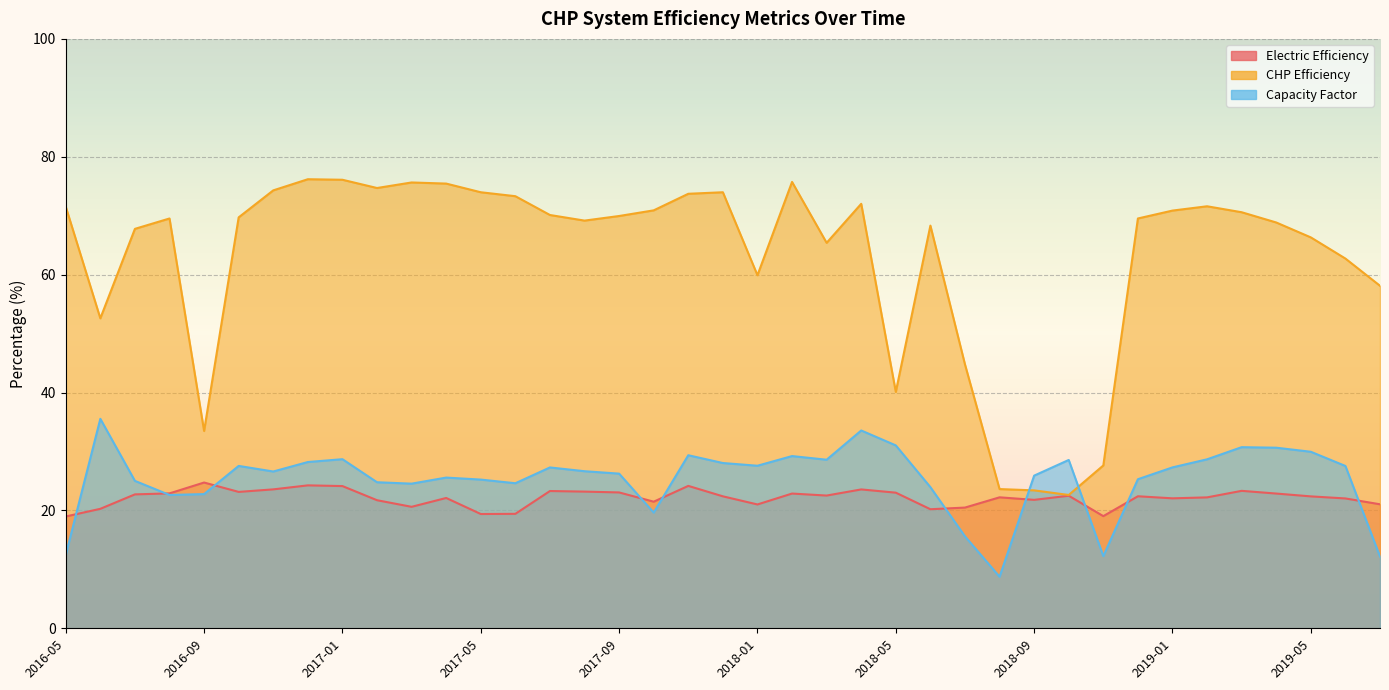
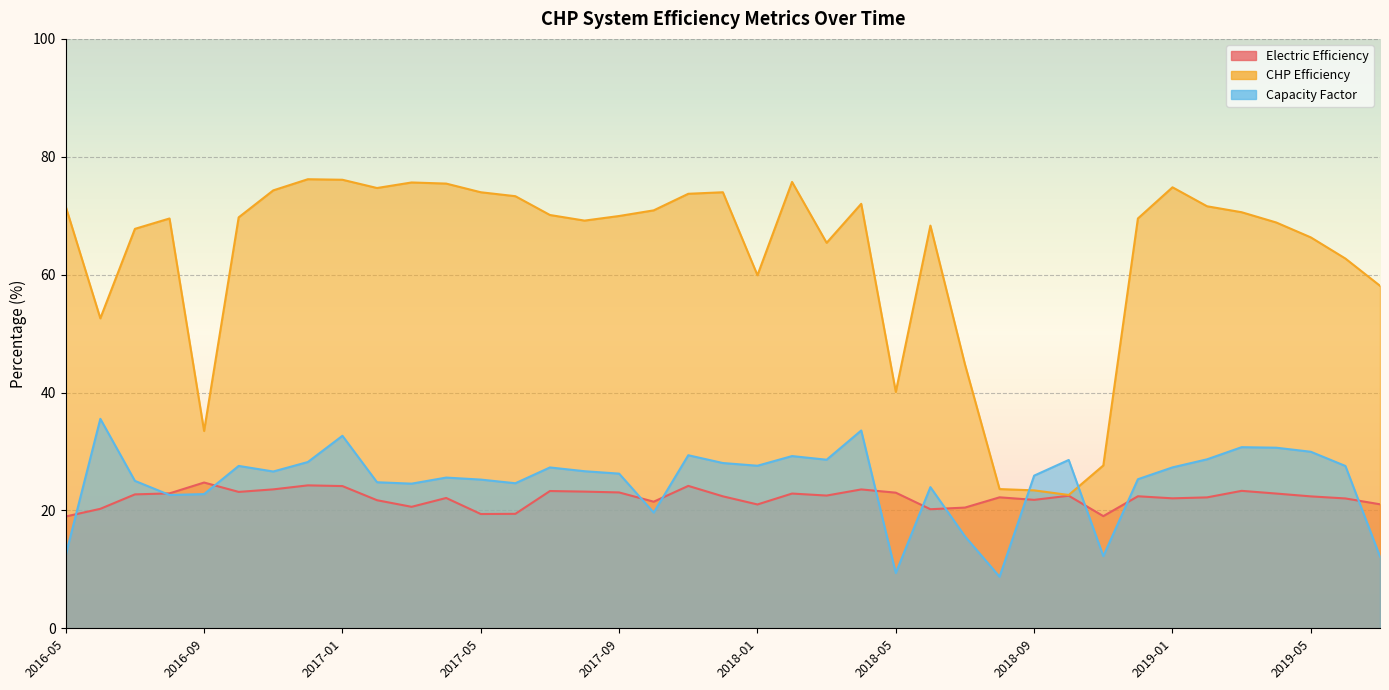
Capacity Factor, 2017-01: 29 -> 33
Capacity Factor, 2018-05: 31 -> 9
CHP Efficiency, 2019-01: 71 -> 75
